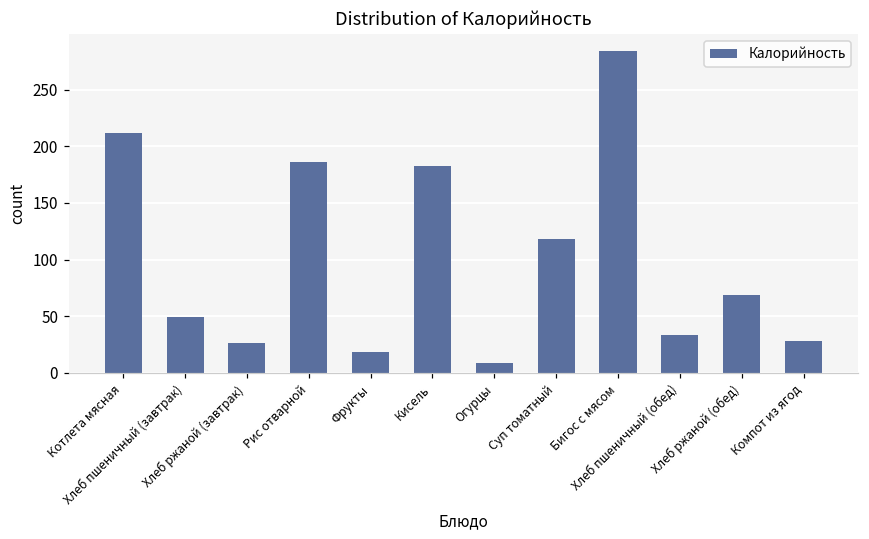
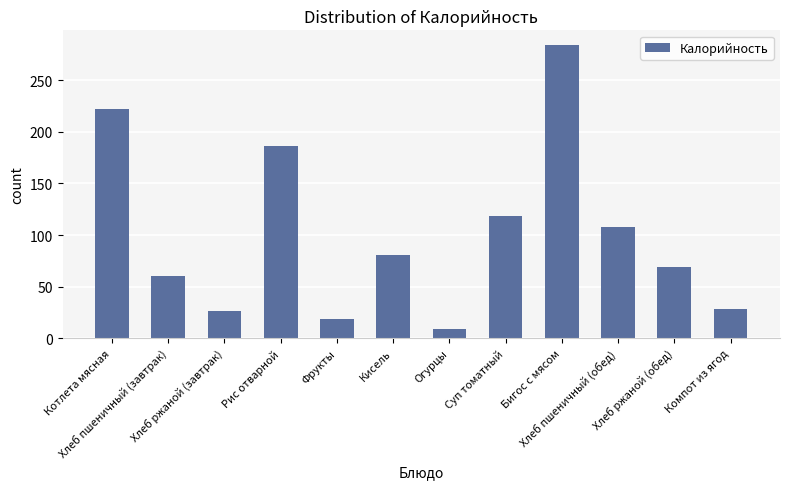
Котлета мясная: 212 -> 223
Хлеб пшеничный (завтрак): 50 -> 60
Кисель: 183 -> 80
Хлеб пшеничный (обед): 34 -> 108
